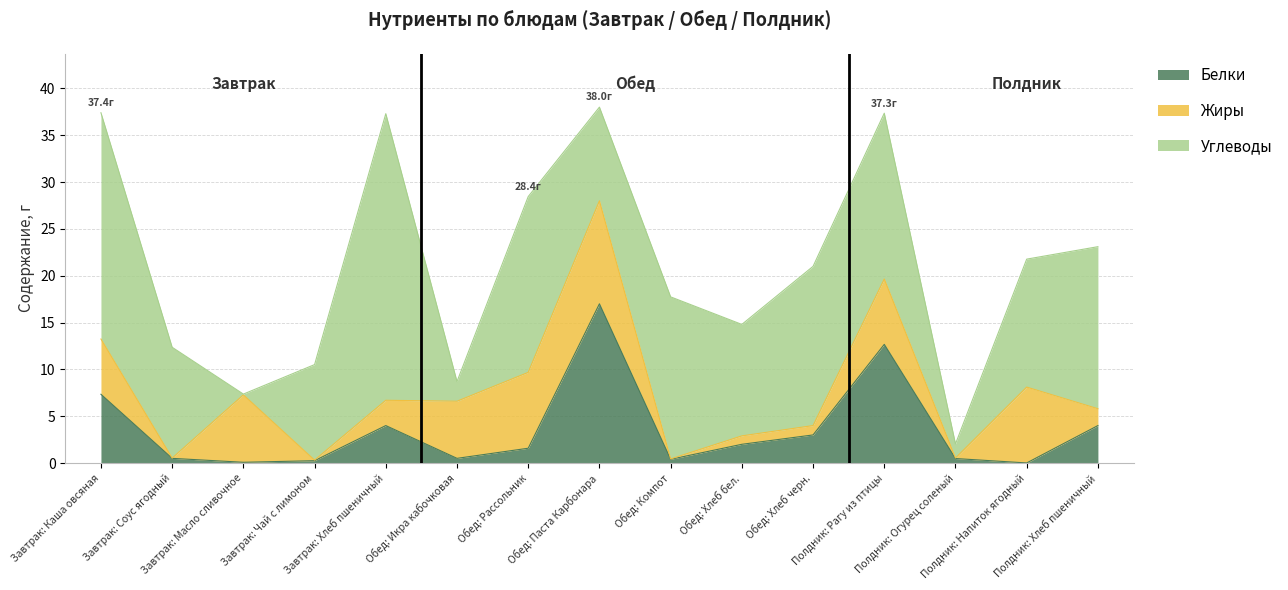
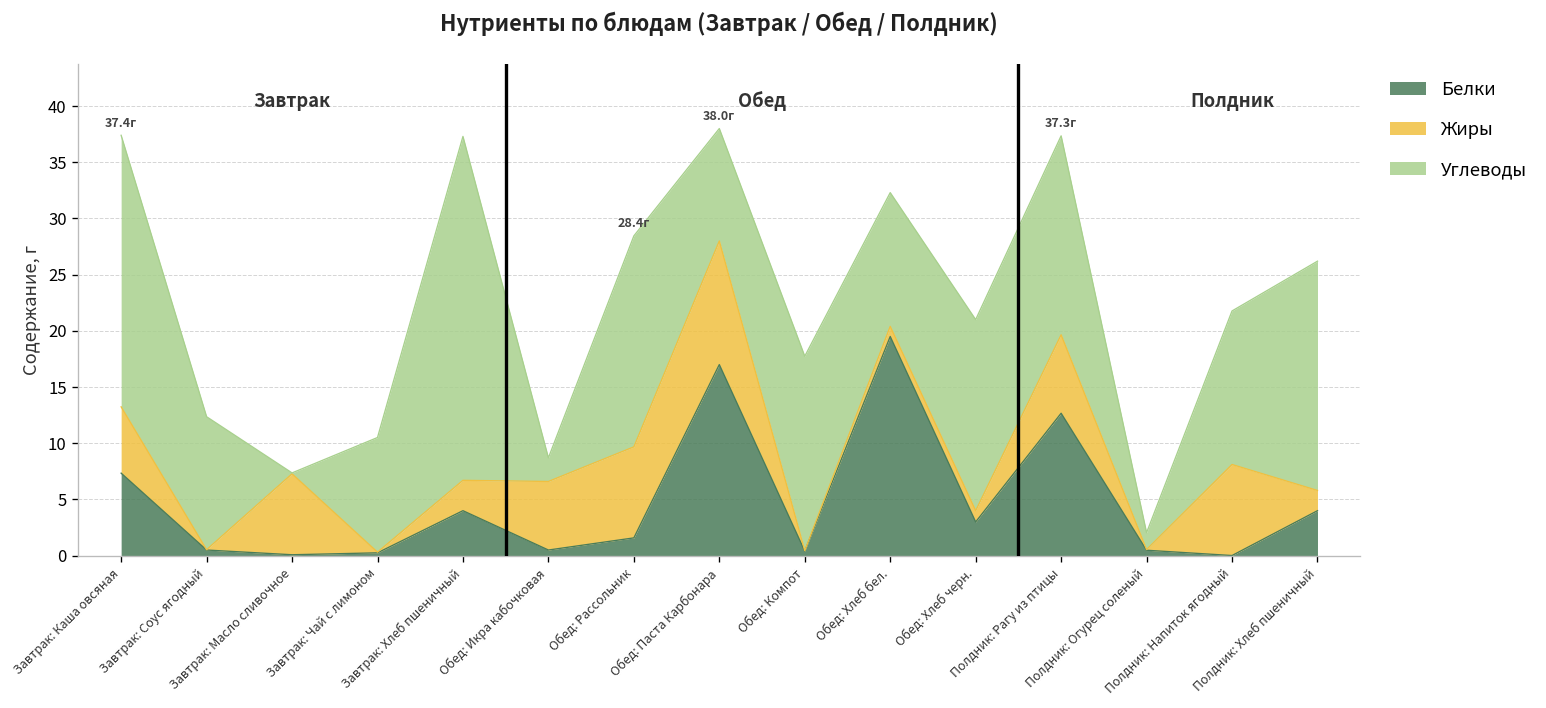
Белки, Обед: Хлеб бел.: 2 -> 20
Углеводы, Полдник: Хлеб пшеничный: 17 -> 20
